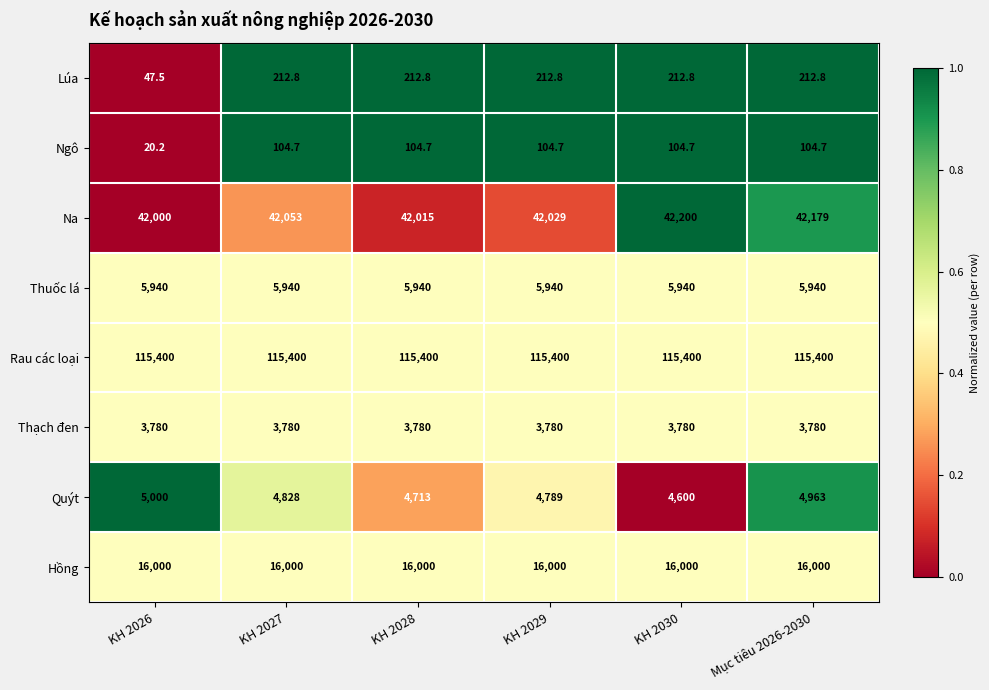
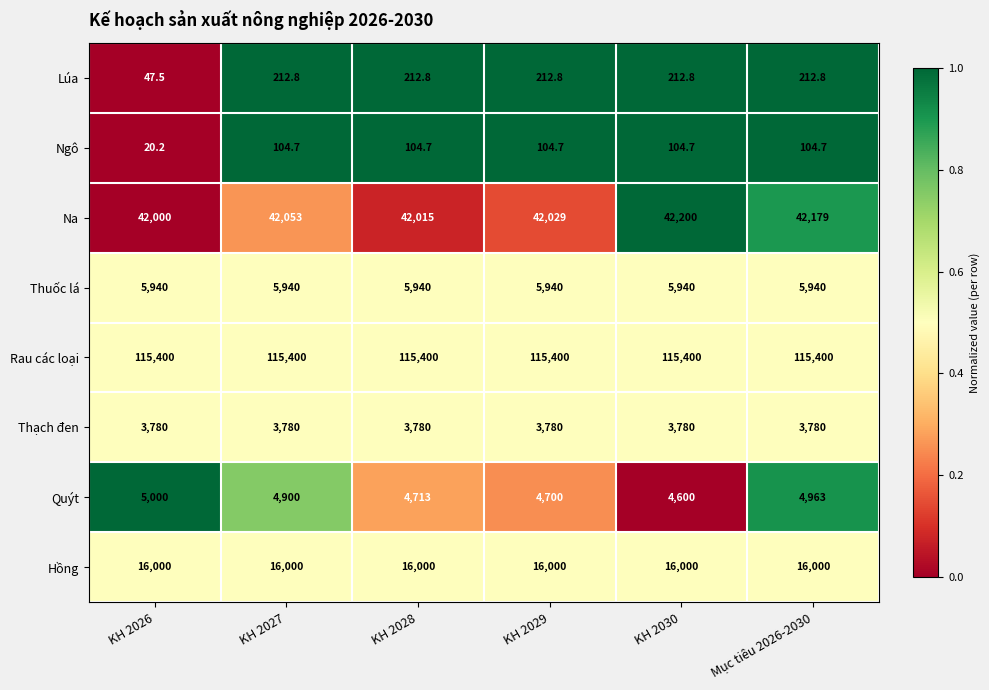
Quýt, KH 2027: 4,828 -> 4,900
Quýt, KH 2029: 4,789 -> 4,700
